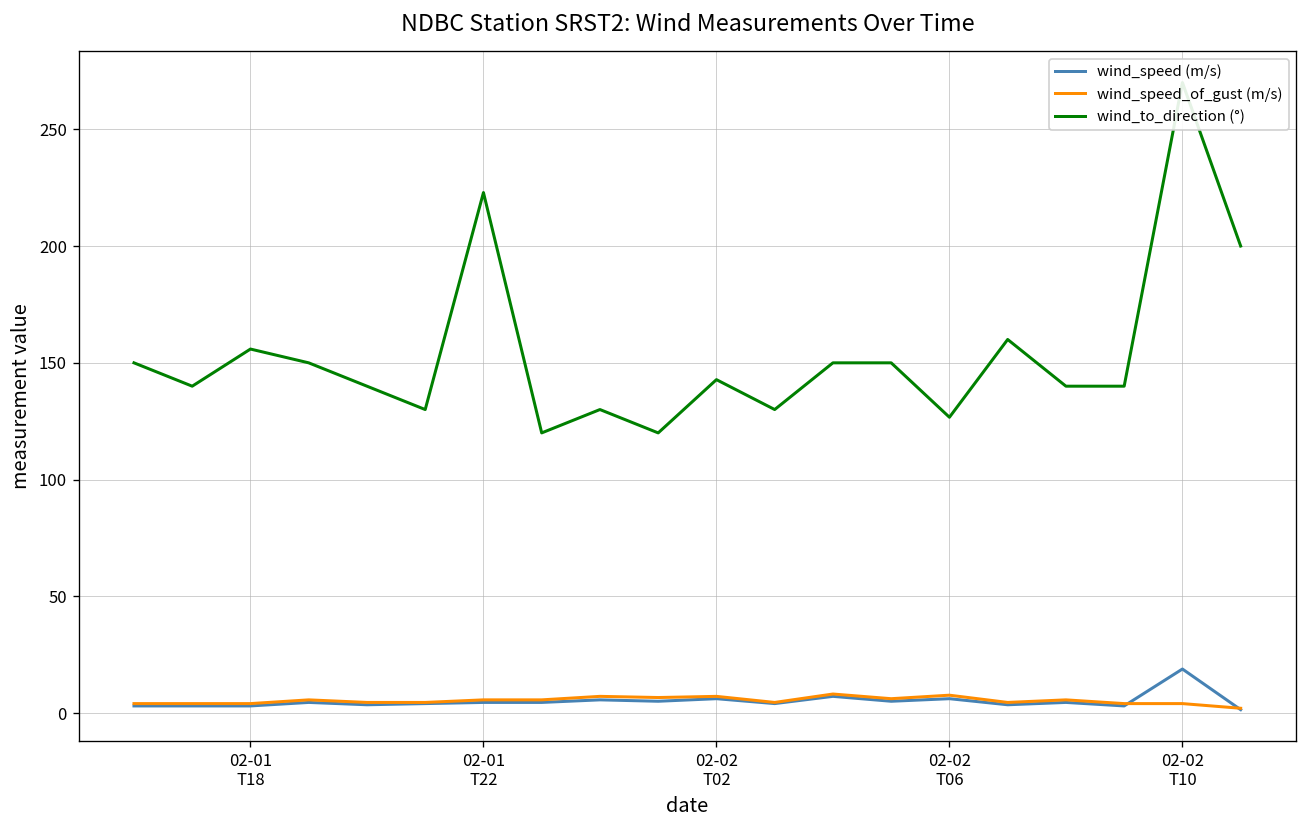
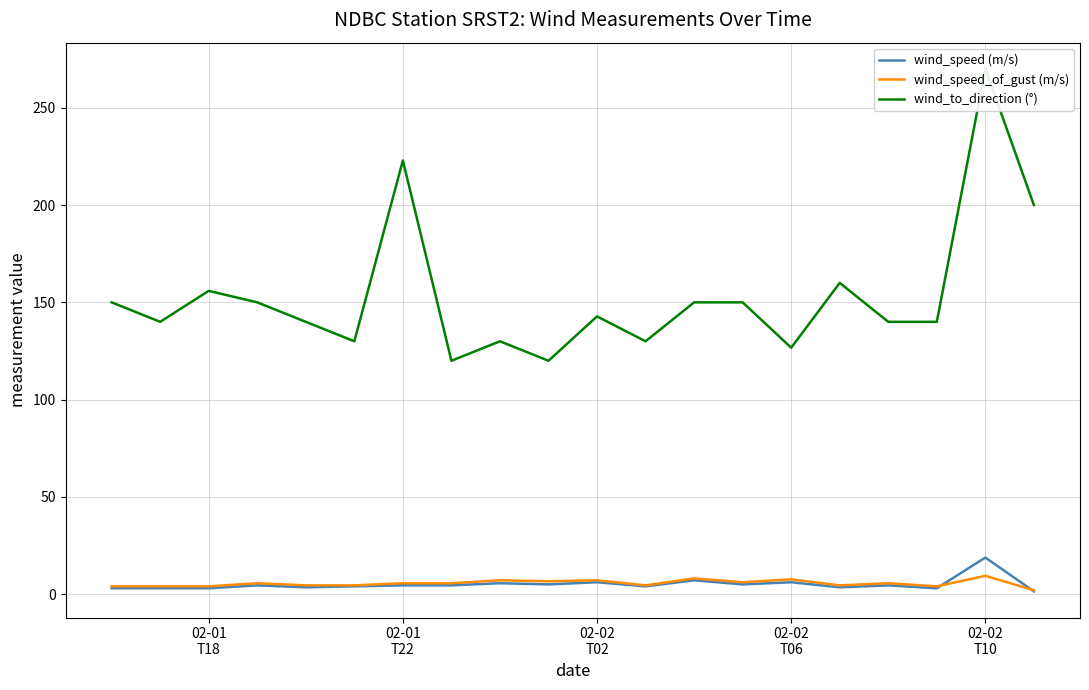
wind_speed_of_gust (m/s), 02-02 T10: 4 -> 10
